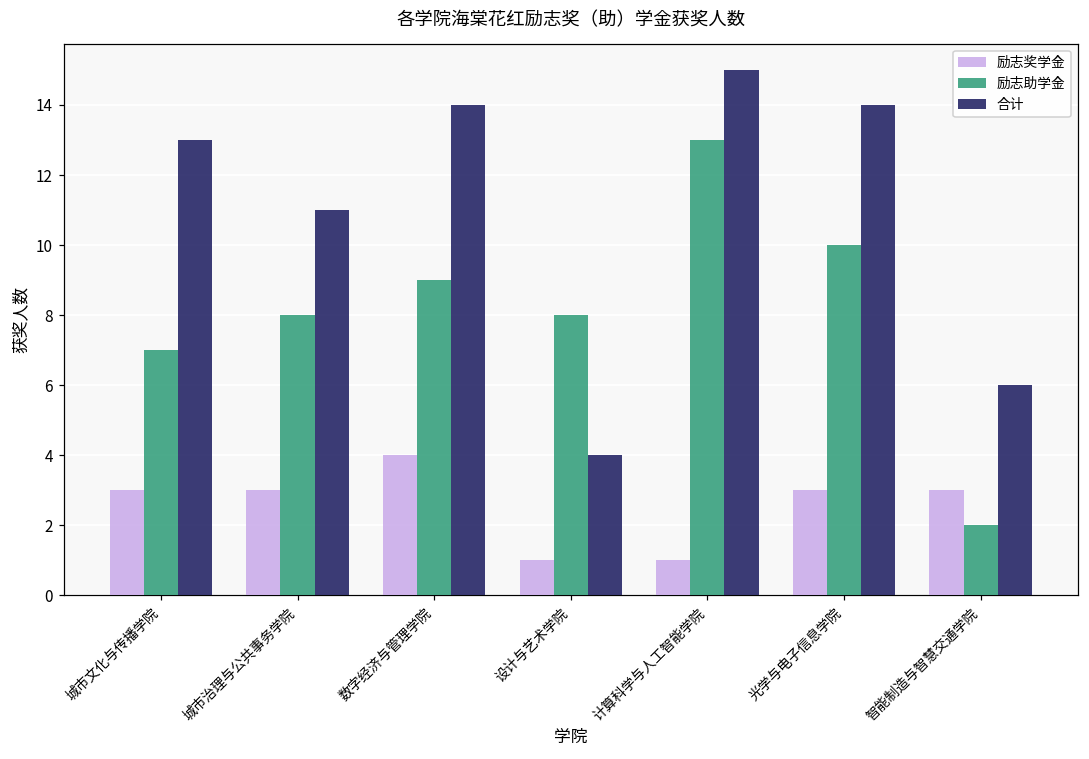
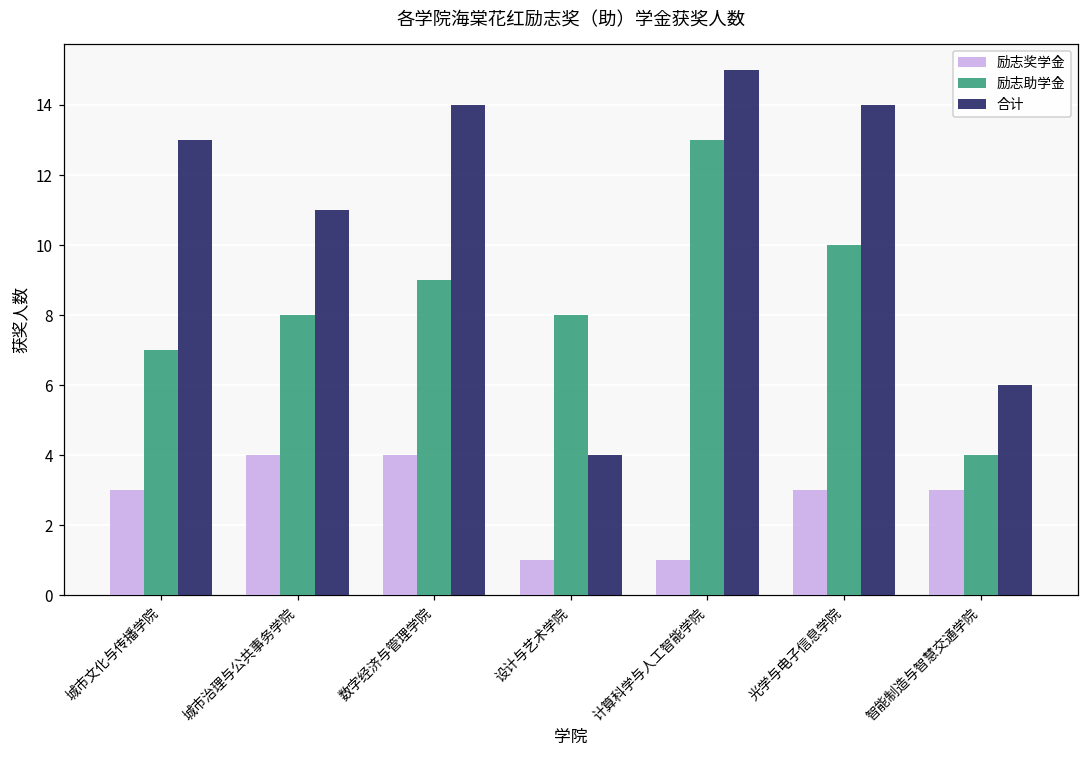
励志奖学金, 城市治理与公共事务学院: 3 -> 4
励志助学金, 智能制造与智慧交通学院: 2 -> 4
